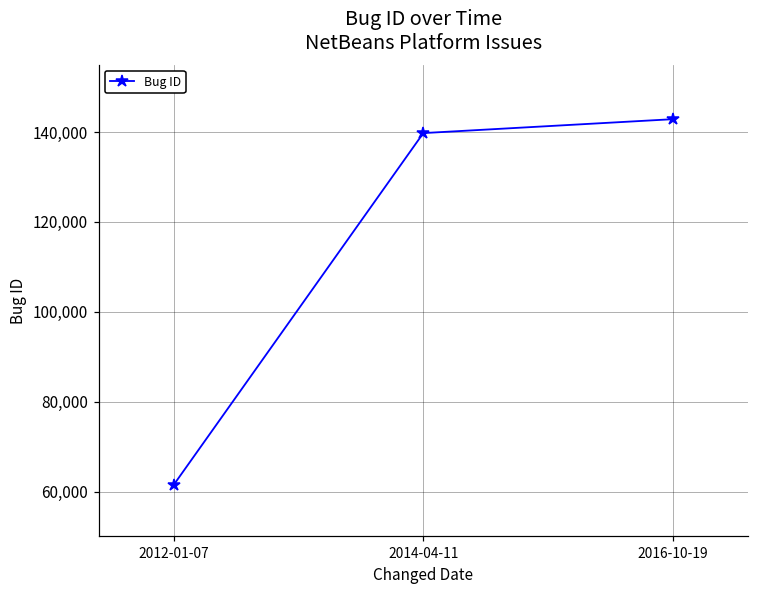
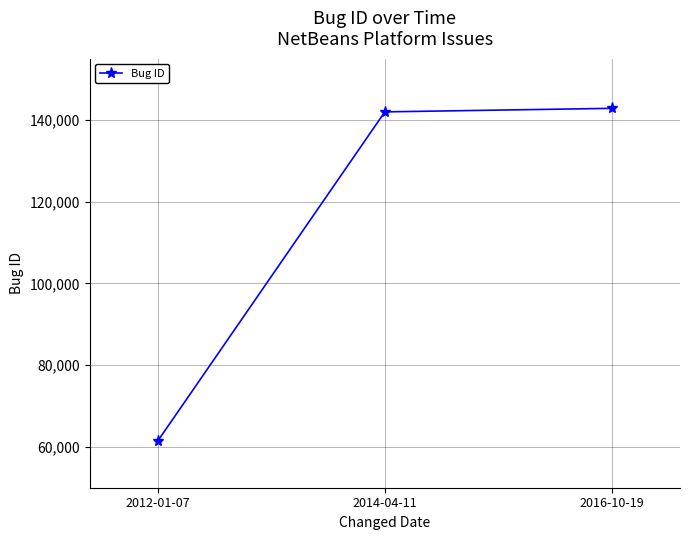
2014-04-11: 140,000 -> 142,000
